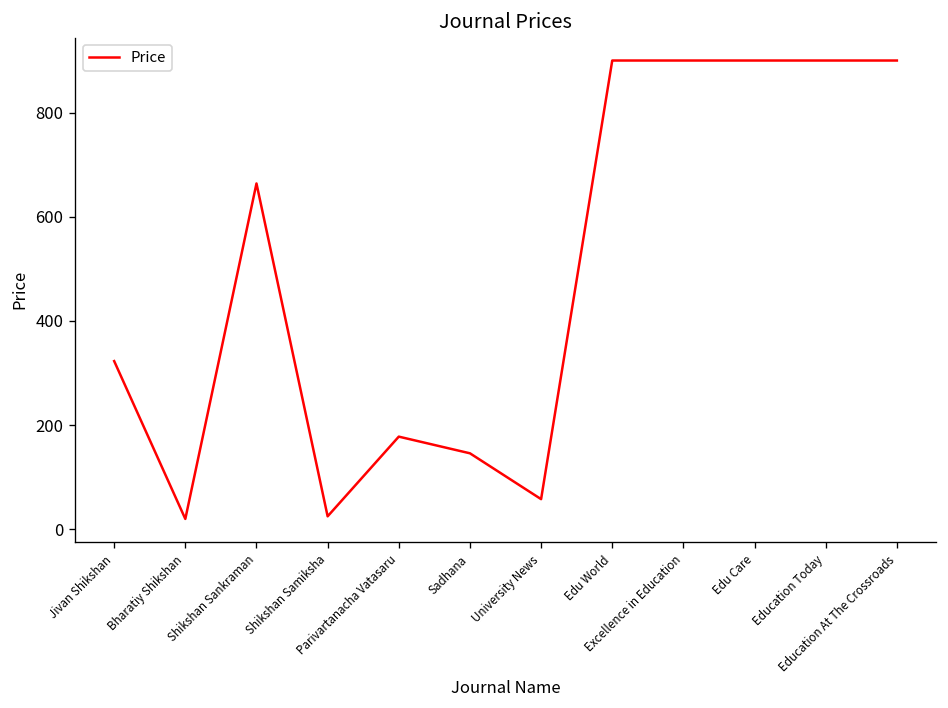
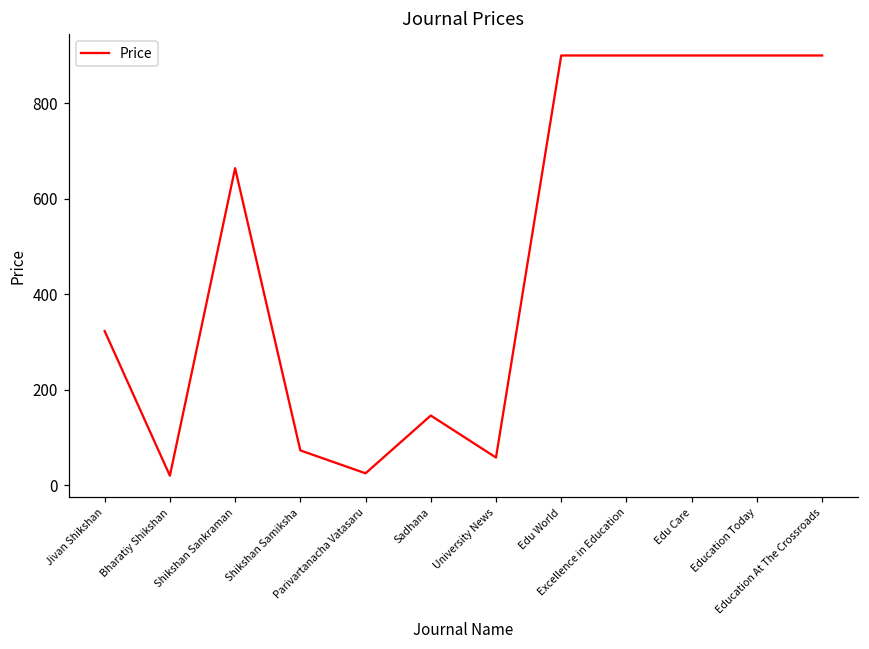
Shikshan Samiksha: 30 -> 70
Parivartanacha Vatasaru: 180 -> 30
